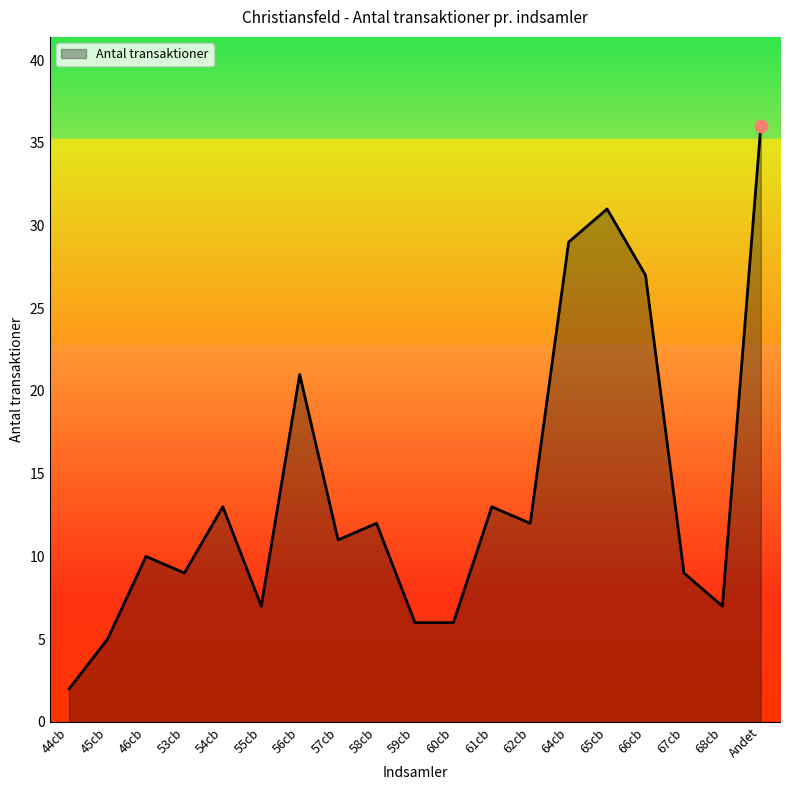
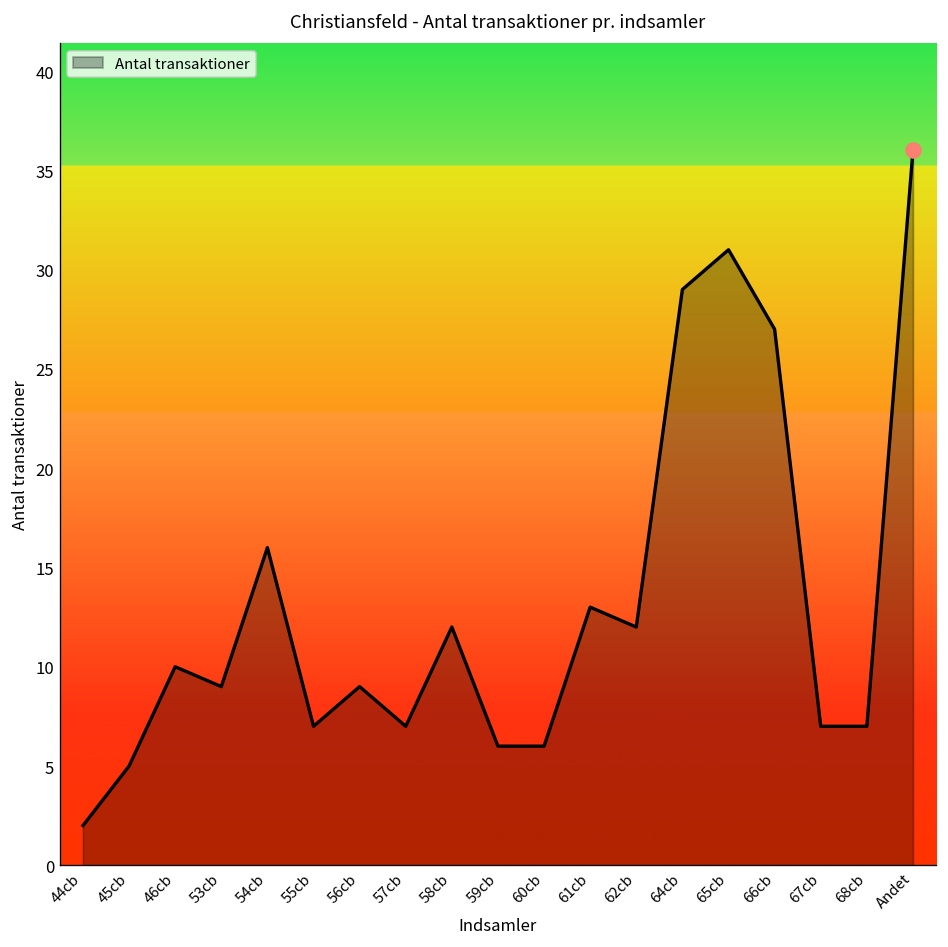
Antal transaktioner, 54cb: 13 -> 16
Antal transaktioner, 56cb: 21 -> 9
Antal transaktioner, 57cb: 11 -> 7
Antal transaktioner, 67cb: 9 -> 7
